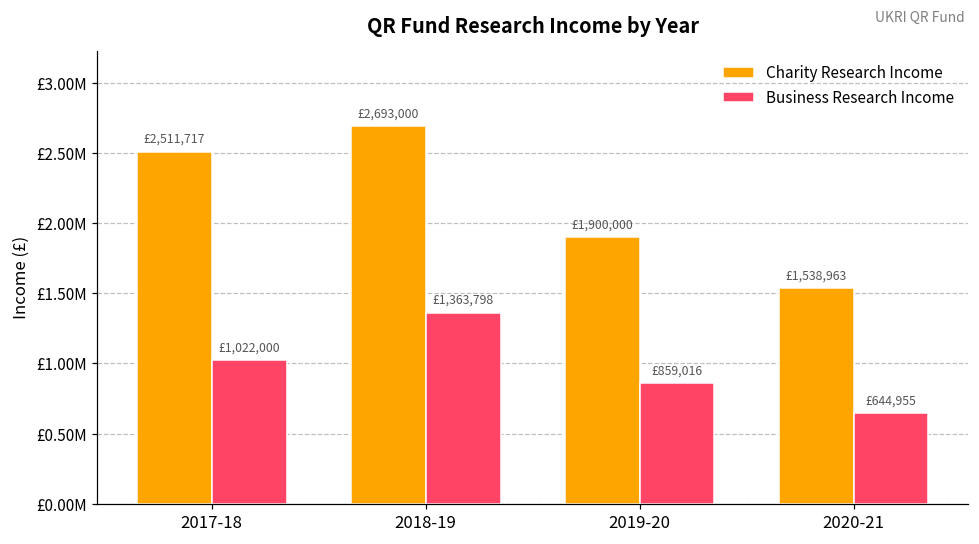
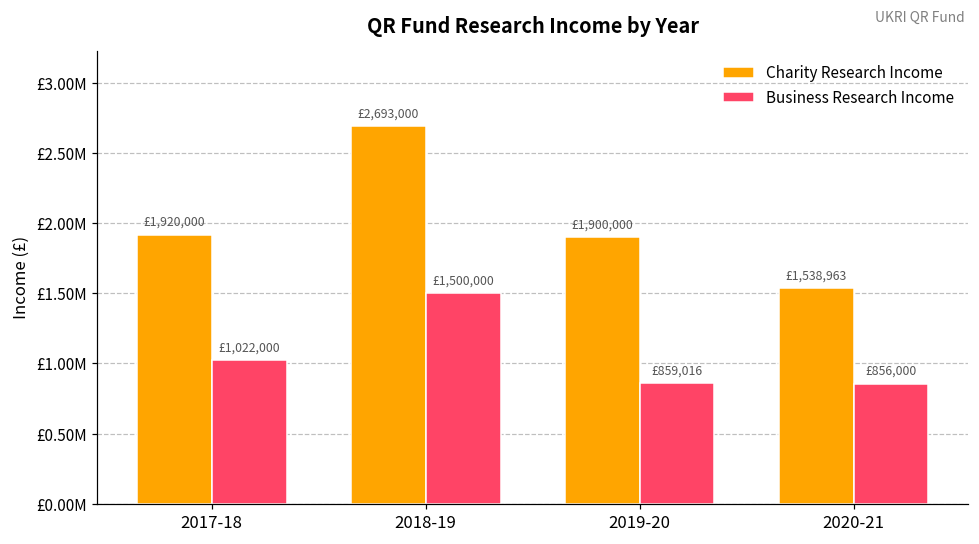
Charity Research Income, 2017-18: £2,511,717 -> £1,920,000
Business Research Income, 2018-19: £1,363,798 -> £1,500,000
Business Research Income, 2020-21: £644,955 -> £856,000
